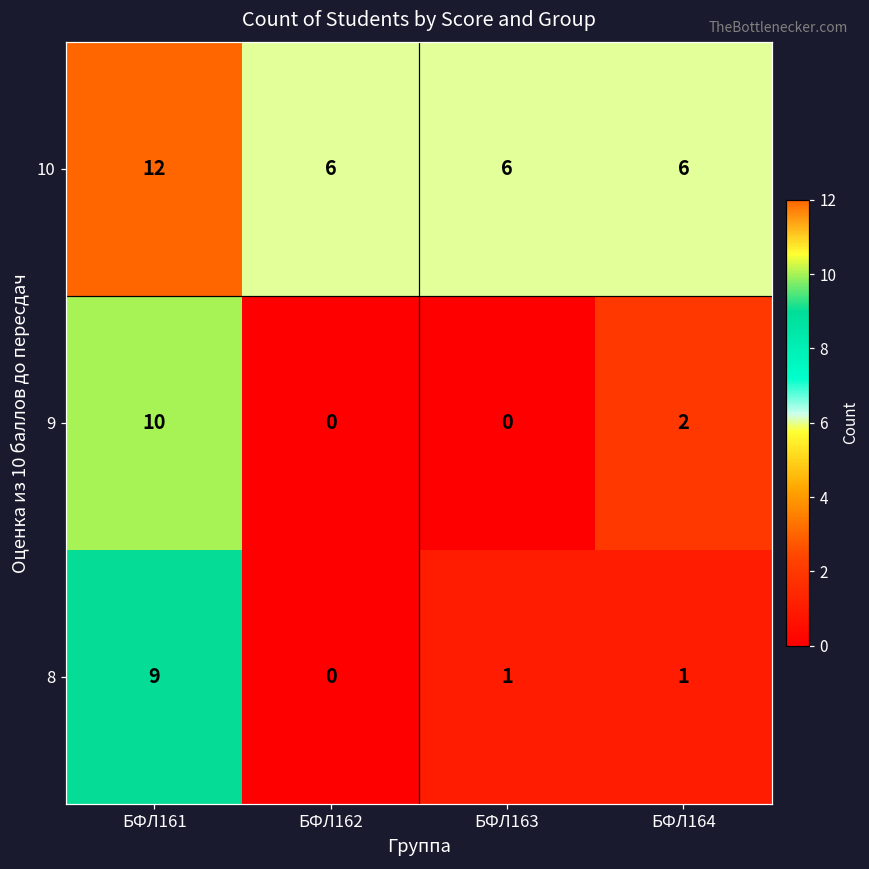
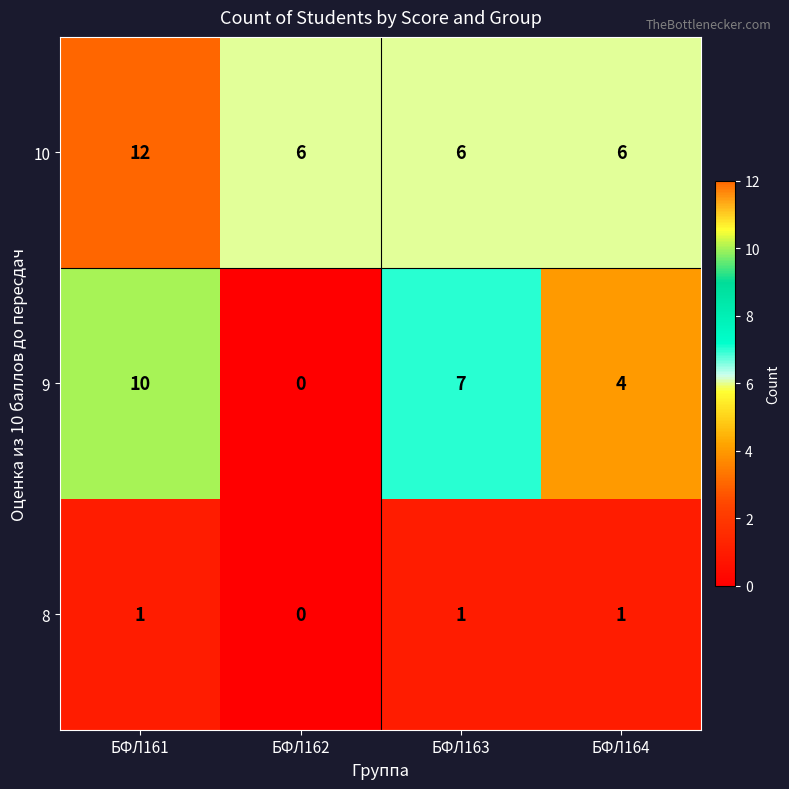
9, БФЛ163: 0 -> 7
9, БФЛ164: 2 -> 4
8, БФЛ161: 9 -> 1
